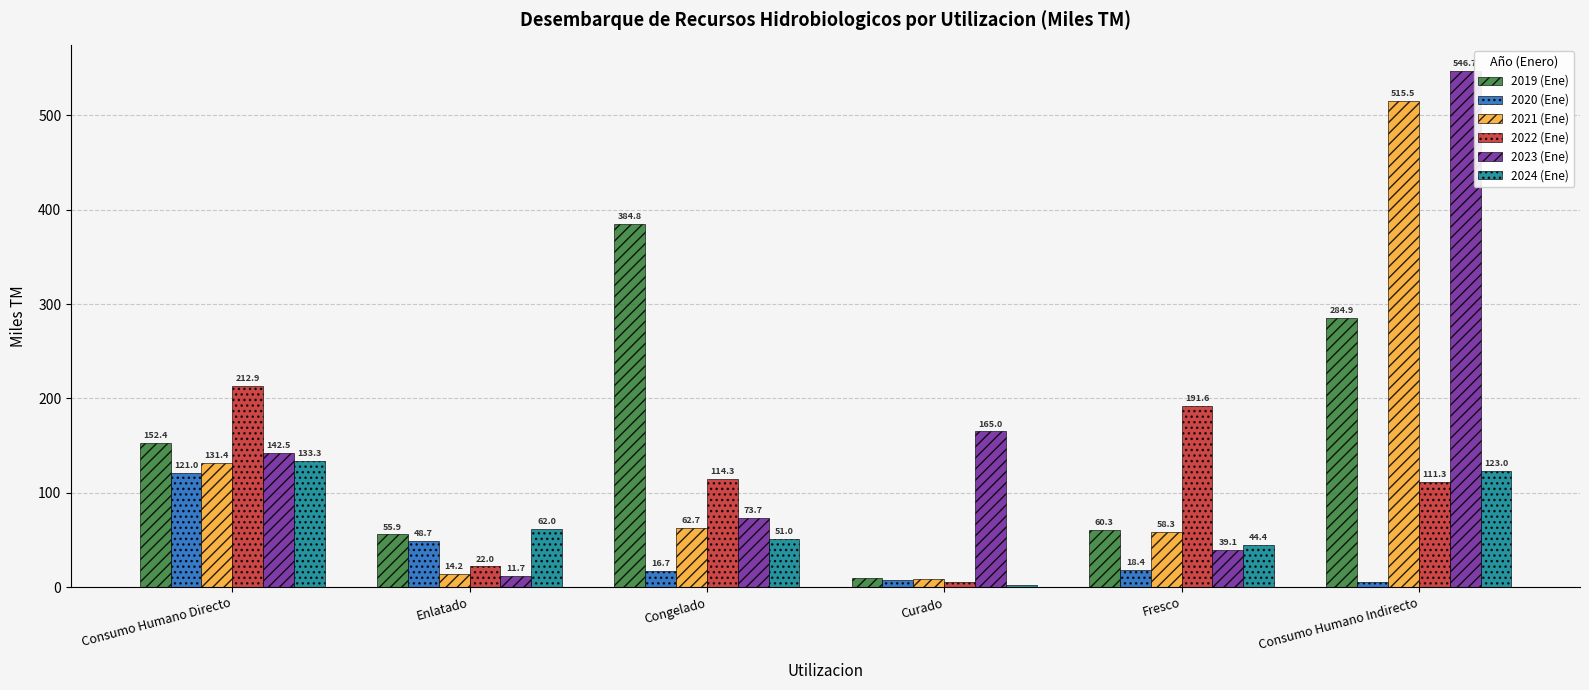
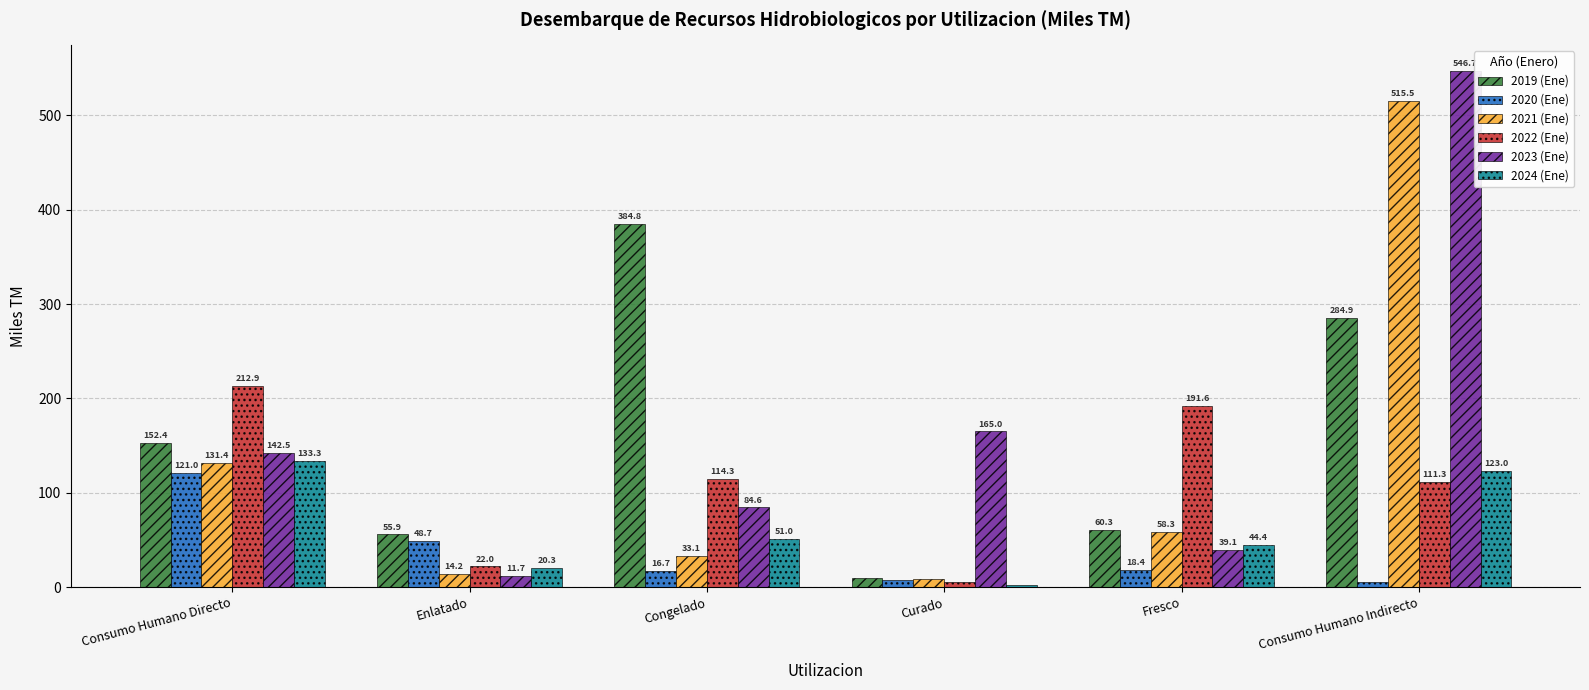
2024 (Ene), Enlatado: 62.0 -> 20.3
2021 (Ene), Congelado: 62.7 -> 33.1
2023 (Ene), Congelado: 73.7 -> 84.6
